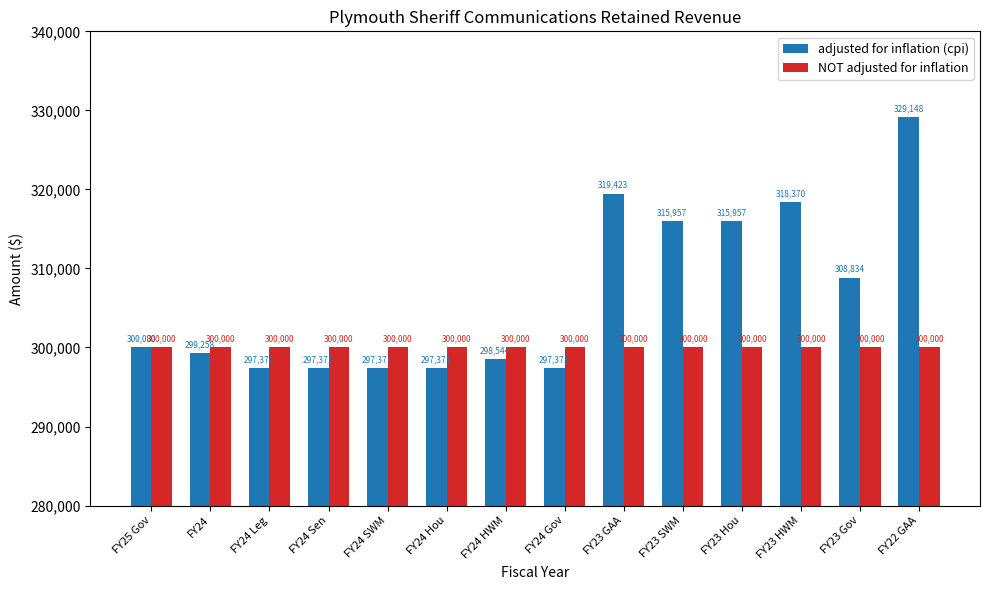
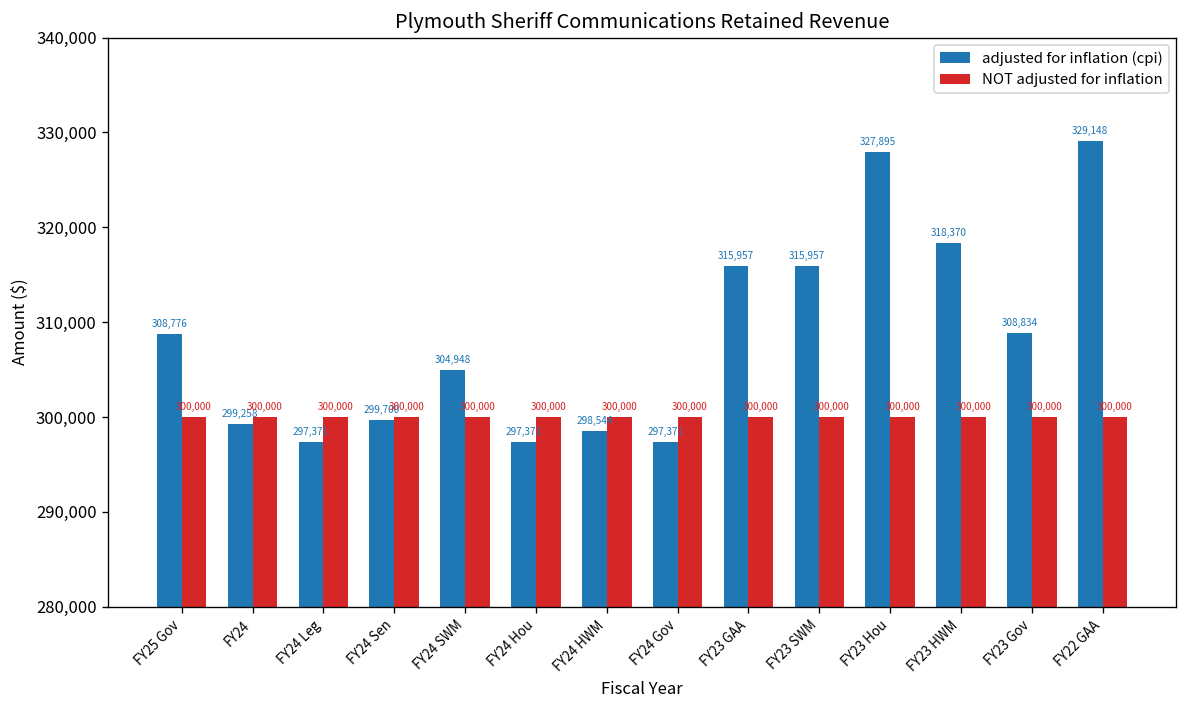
adjusted for inflation (cpi), FY25 Gov: 300,000 -> 308,776
adjusted for inflation (cpi), FY24 Sen: 297,371 -> 299,700
adjusted for inflation (cpi), FY24 SWM: 297,371 -> 304,948
adjusted for inflation (cpi), FY23 GAA: 319,423 -> 315,957
adjusted for inflation (cpi), FY23 Hou: 315,957 -> 327,895
